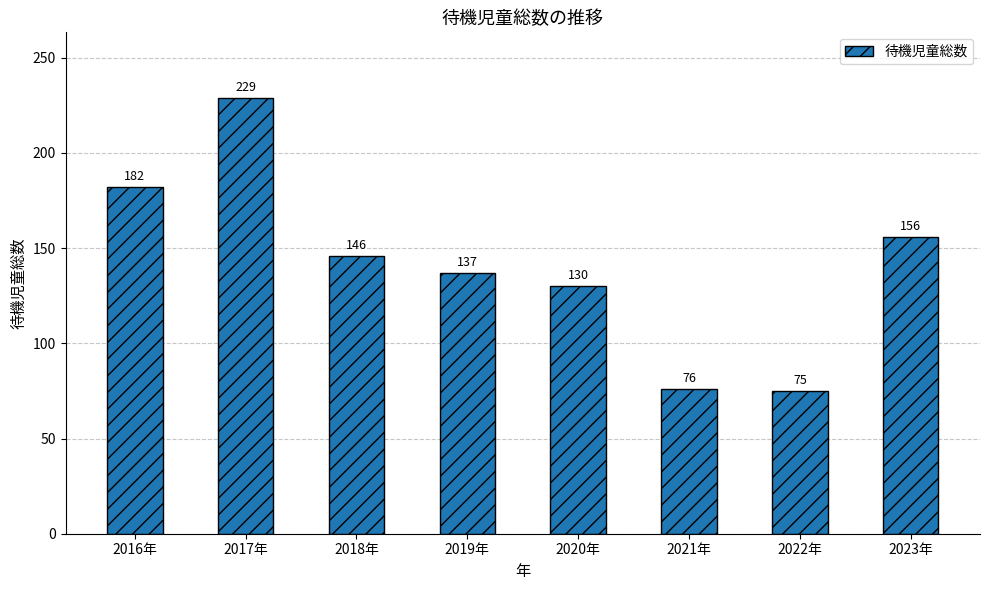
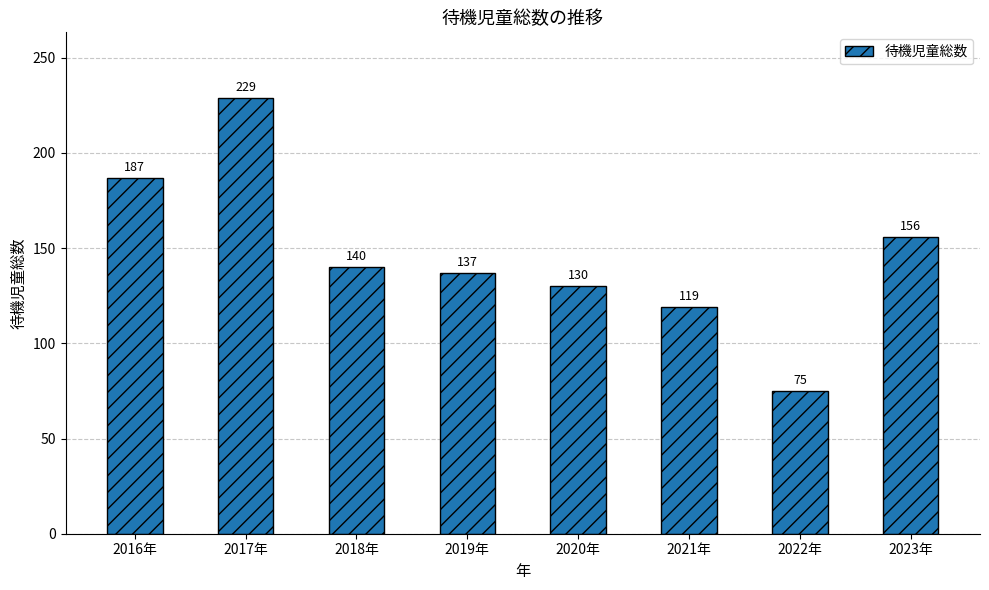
2016年: 182 -> 187
2018年: 146 -> 140
2021年: 76 -> 119
